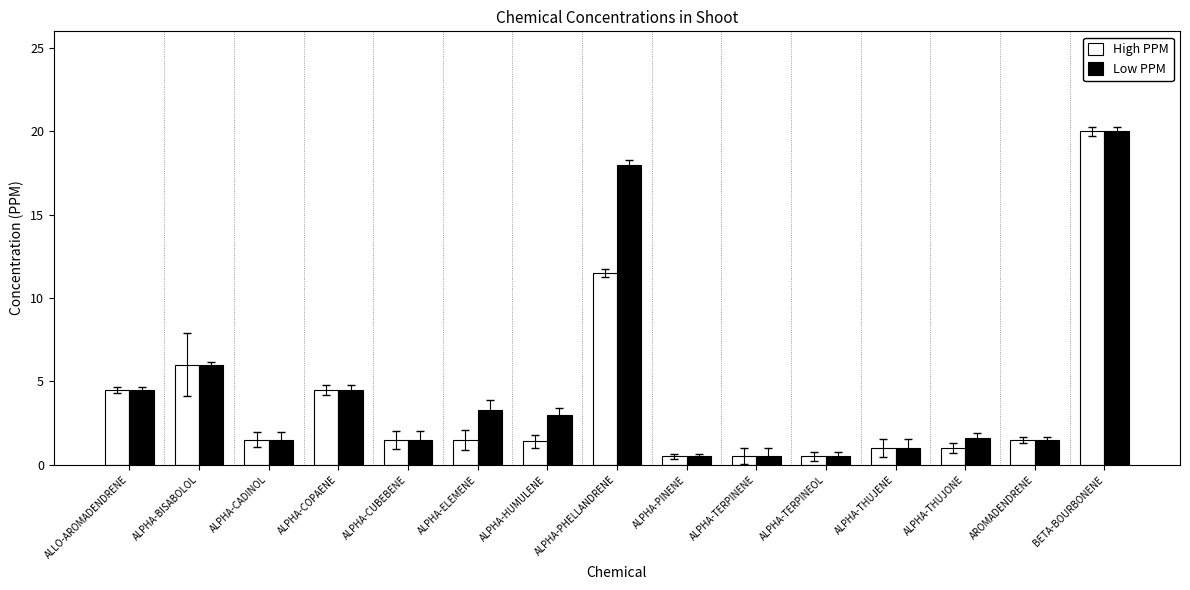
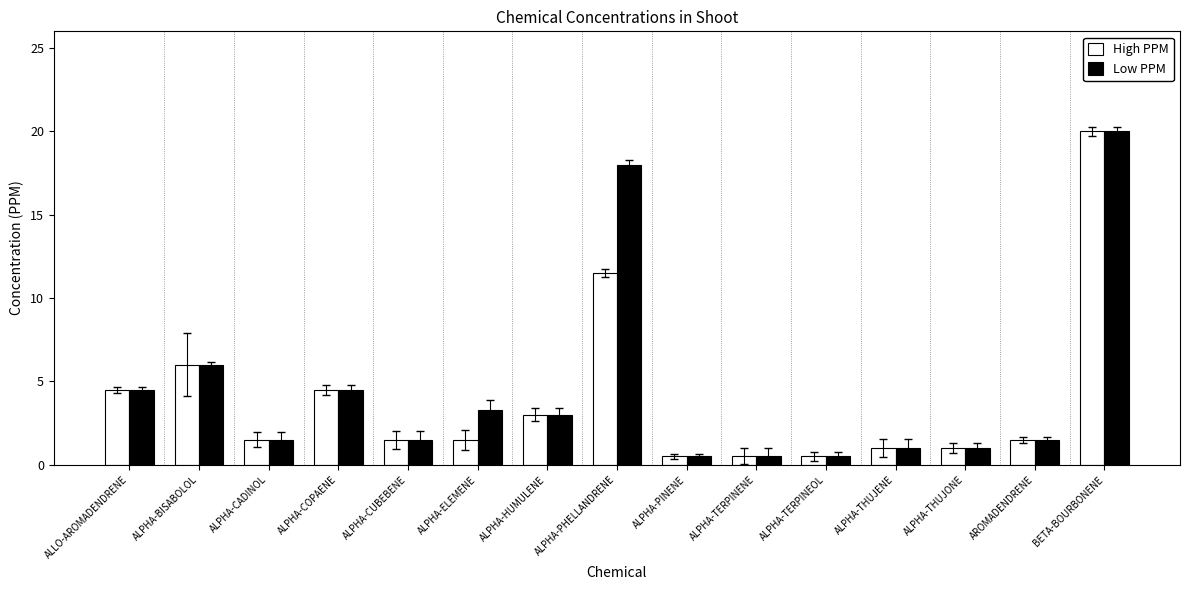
High PPM, ALPHA-HUMULENE: 1.4 -> 3.0
Low PPM, ALPHA-THUJONE: 1.6 -> 1.0
